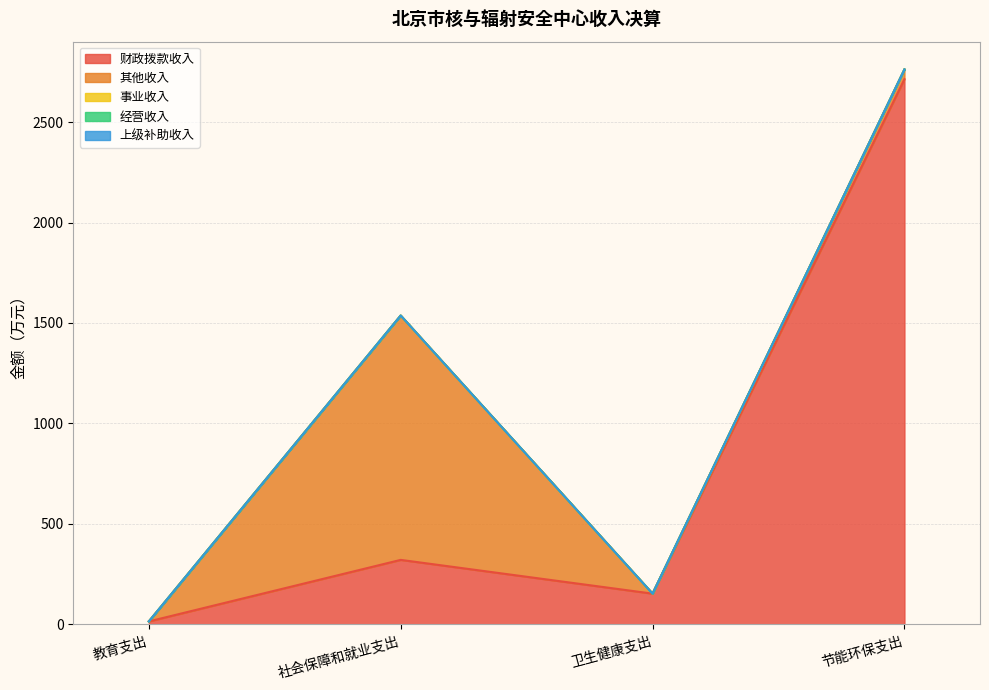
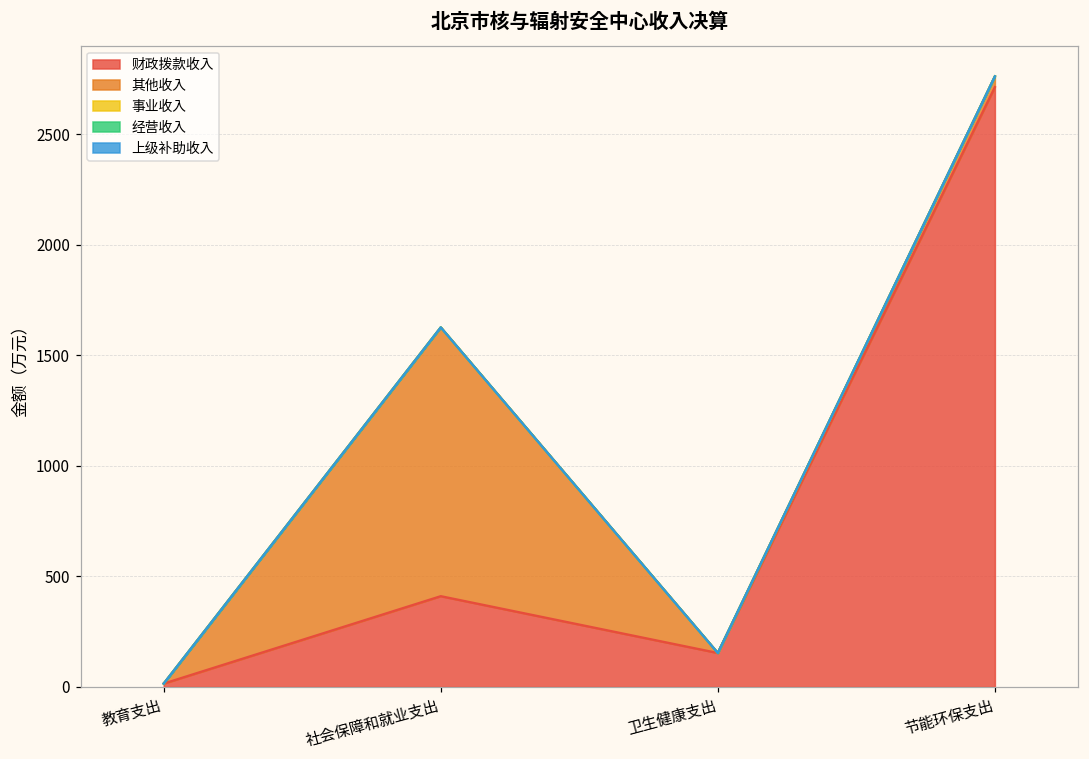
财政拨款收入, 社会保障和就业支出: 320 -> 410
